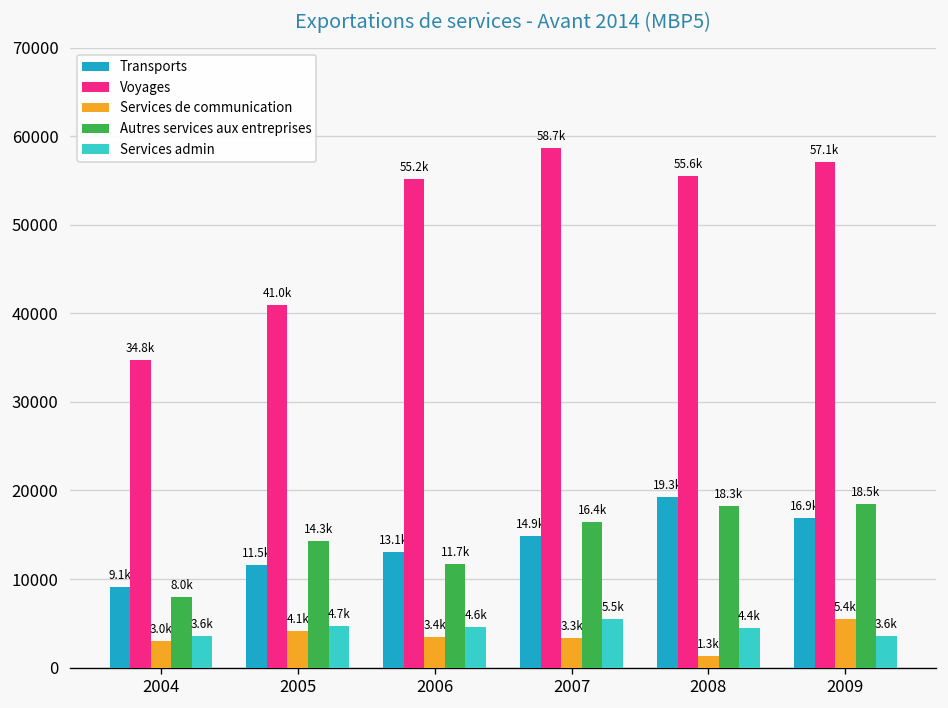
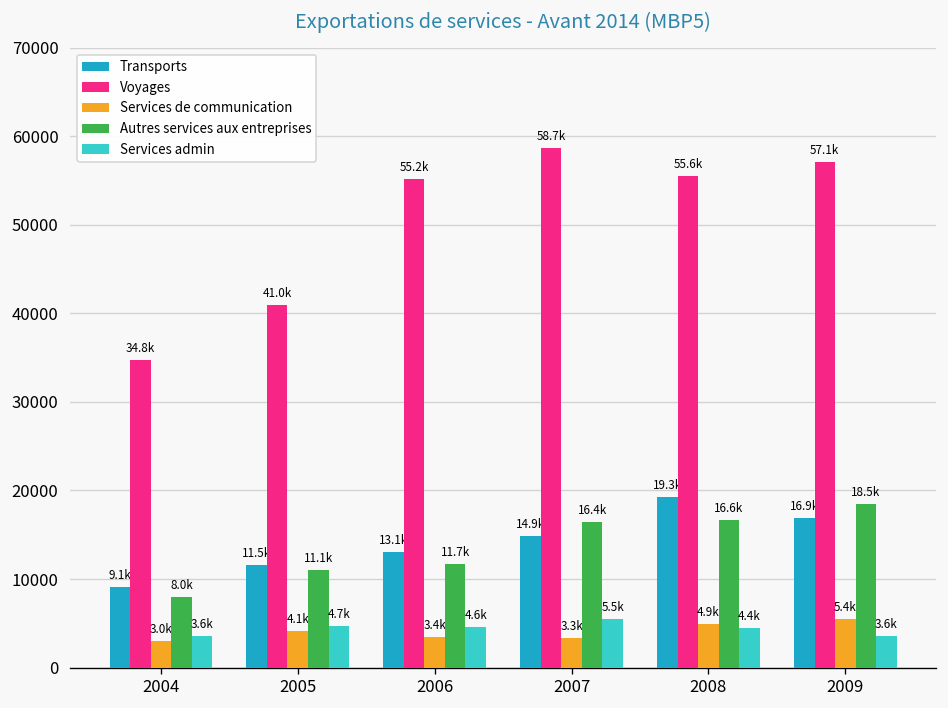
Autres services aux entreprises, 2005: 14.3k -> 11.1k
Services de communication, 2008: 1.3k -> 4.9k
Autres services aux entreprises, 2008: 18.3k -> 16.6k
